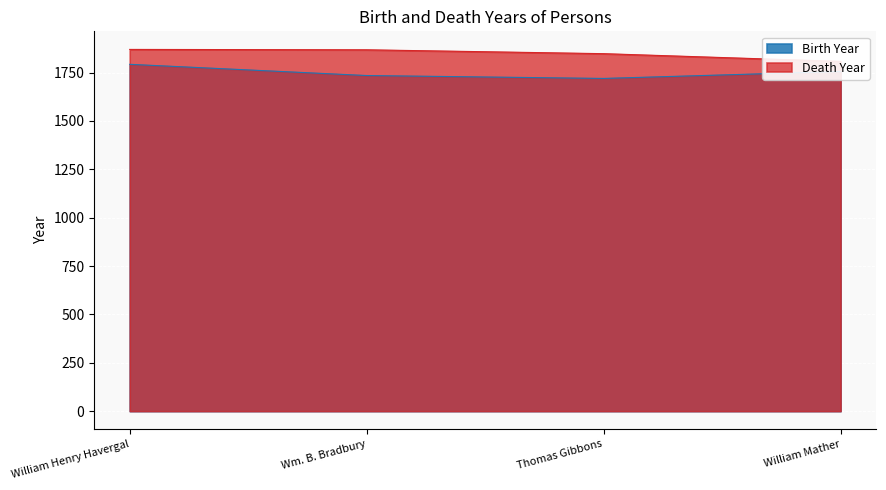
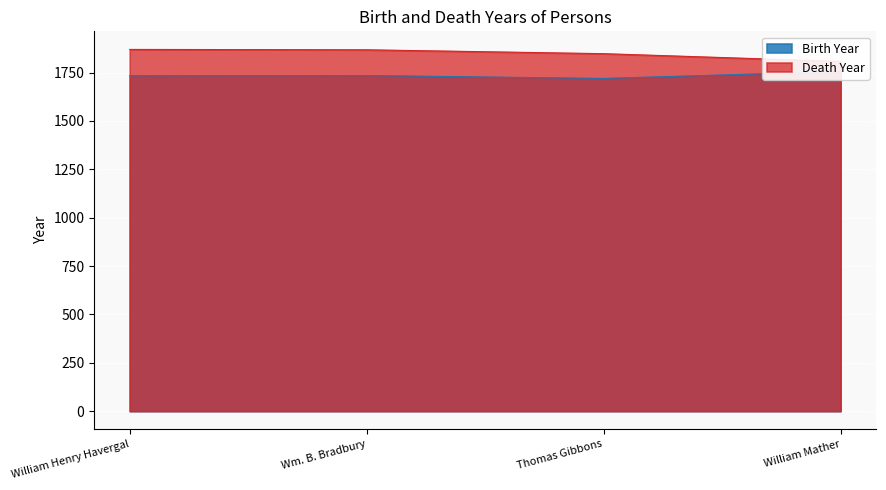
Birth Year, William Henry Havergal: 1790 -> 1730
